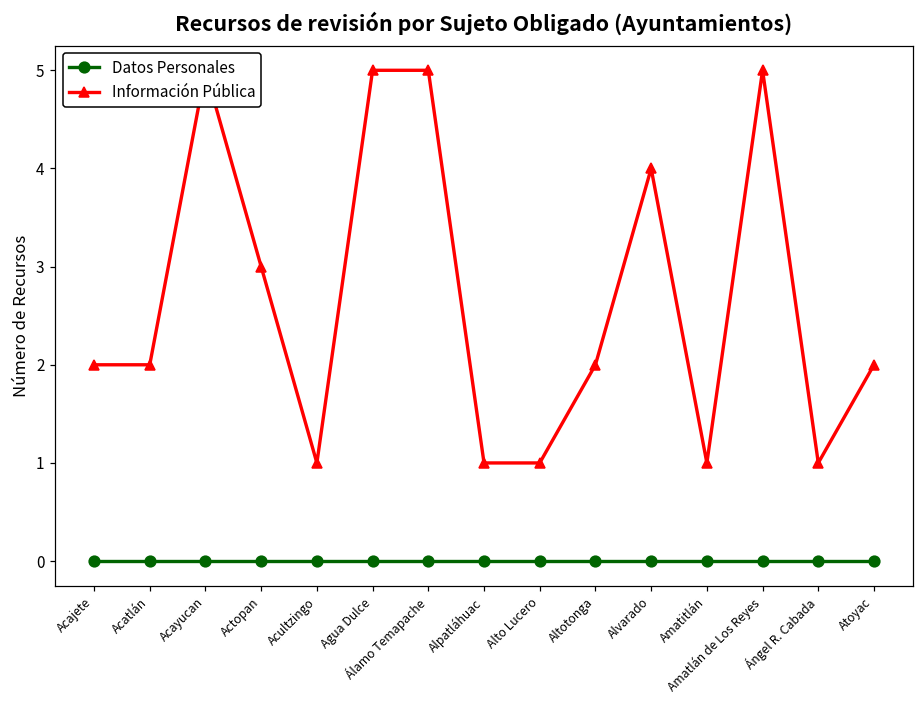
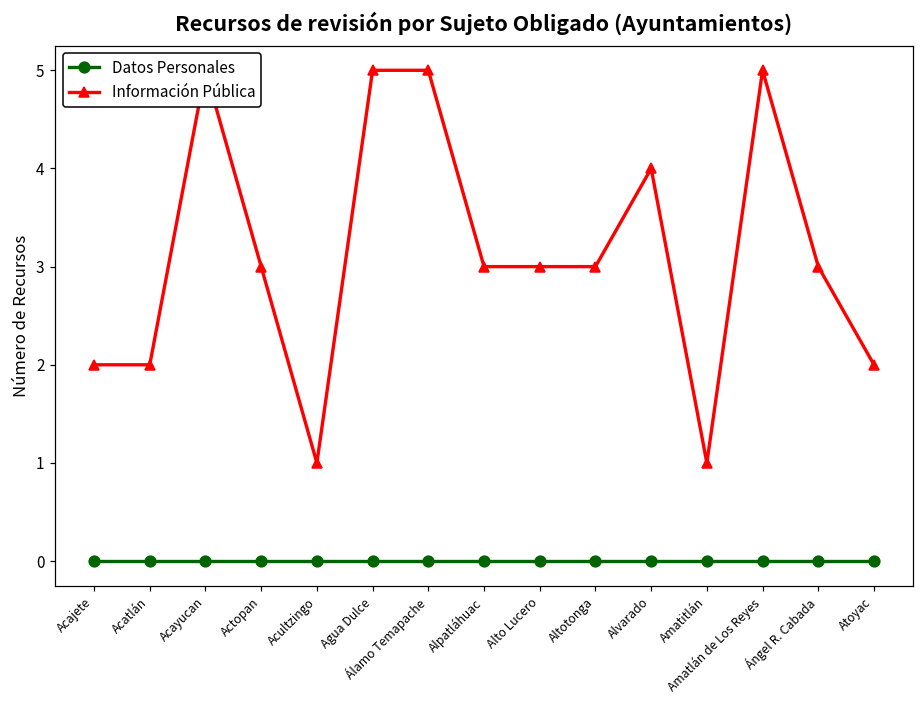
Información Pública, Alpatláhuac: 1 -> 3
Información Pública, Alto Lucero: 1 -> 3
Información Pública, Altotonga: 2 -> 3
Información Pública, Ángel R. Cabada: 1 -> 3
